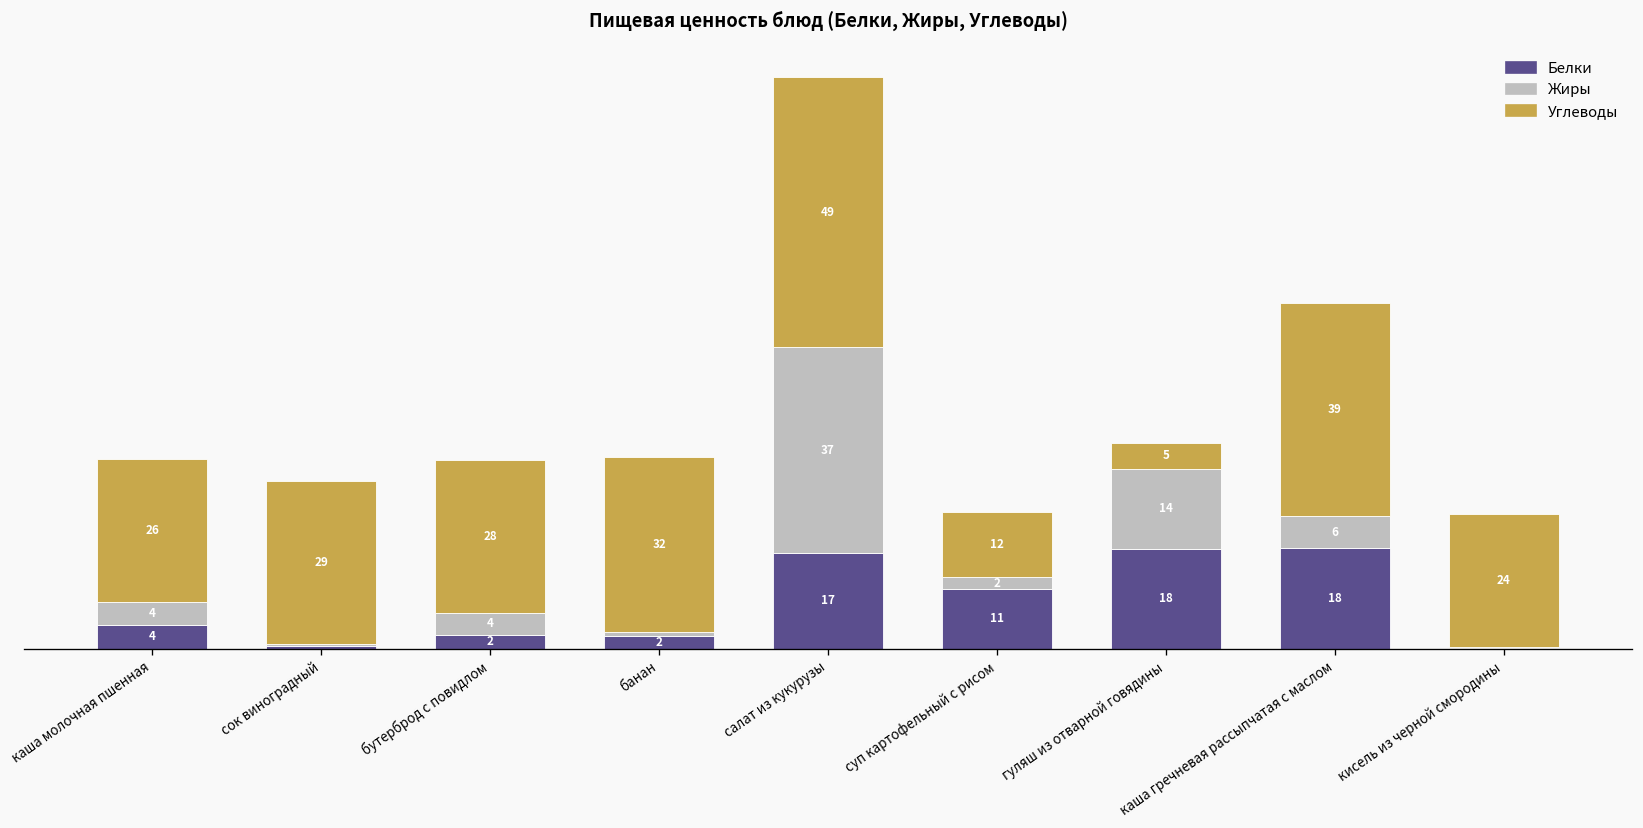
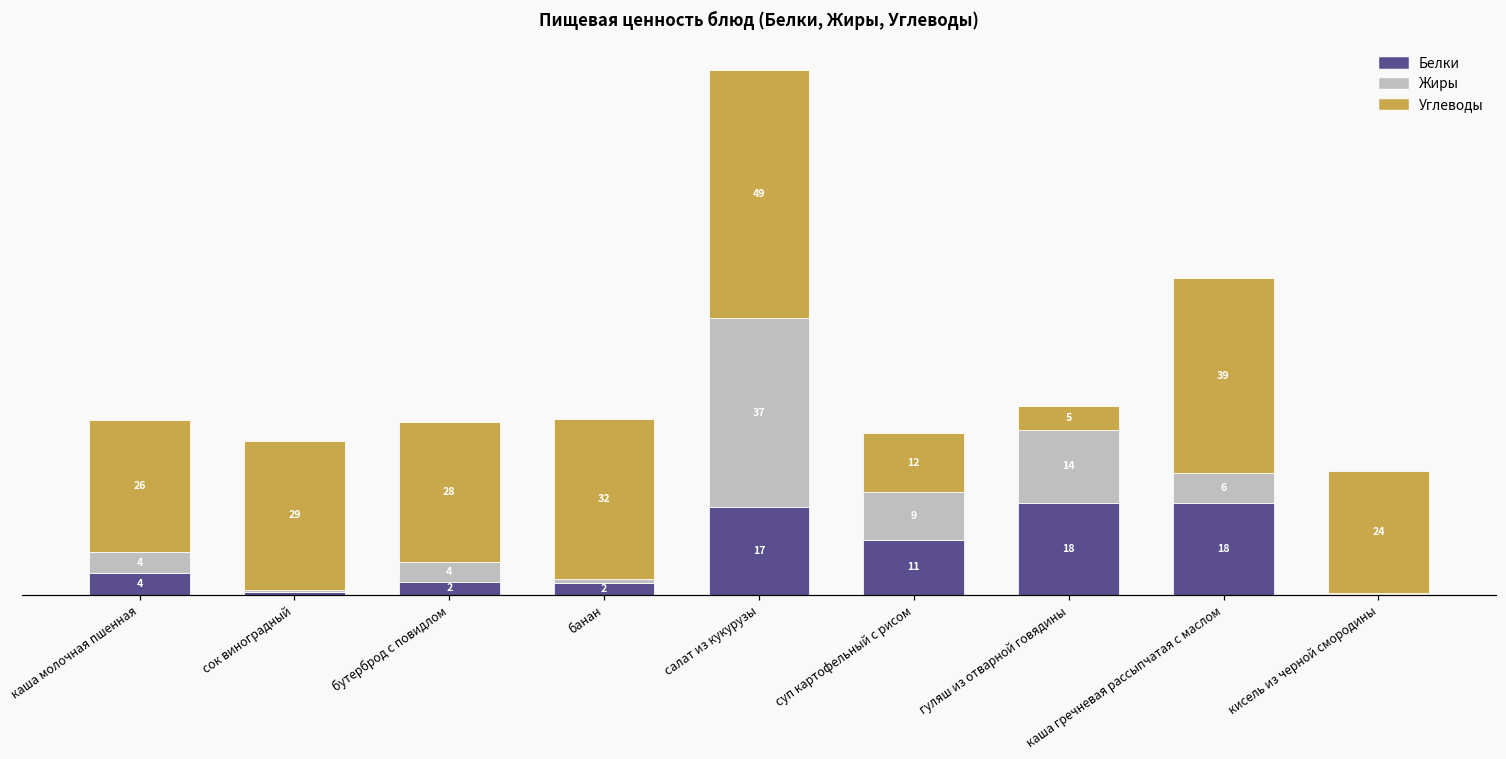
Жиры, суп картофельный с рисом: 2 -> 9
